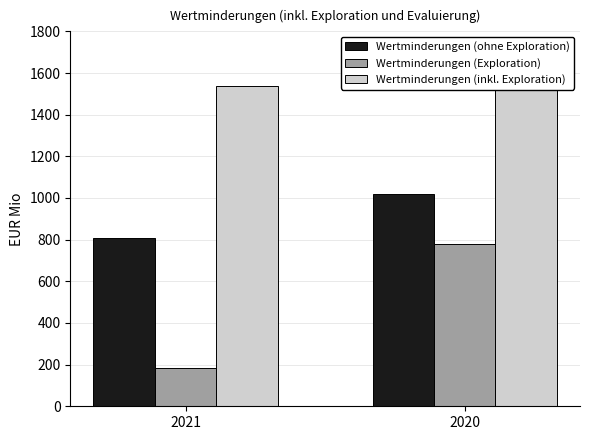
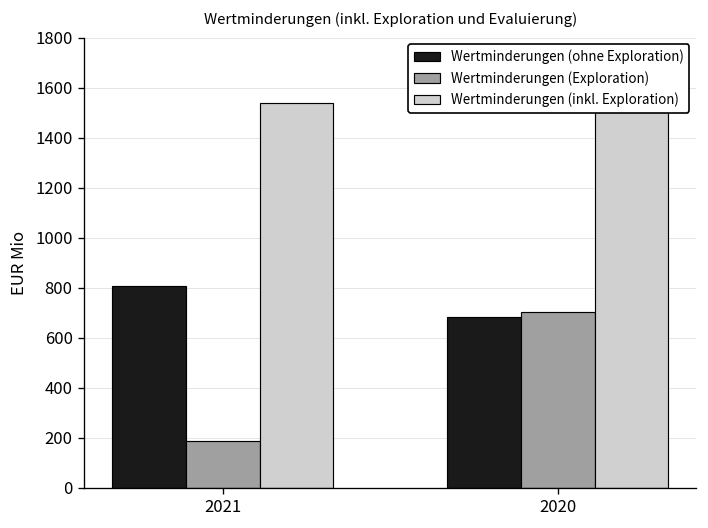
Wertminderungen (ohne Exploration), 2020: 1020 -> 680
Wertminderungen (Exploration), 2020: 780 -> 700
